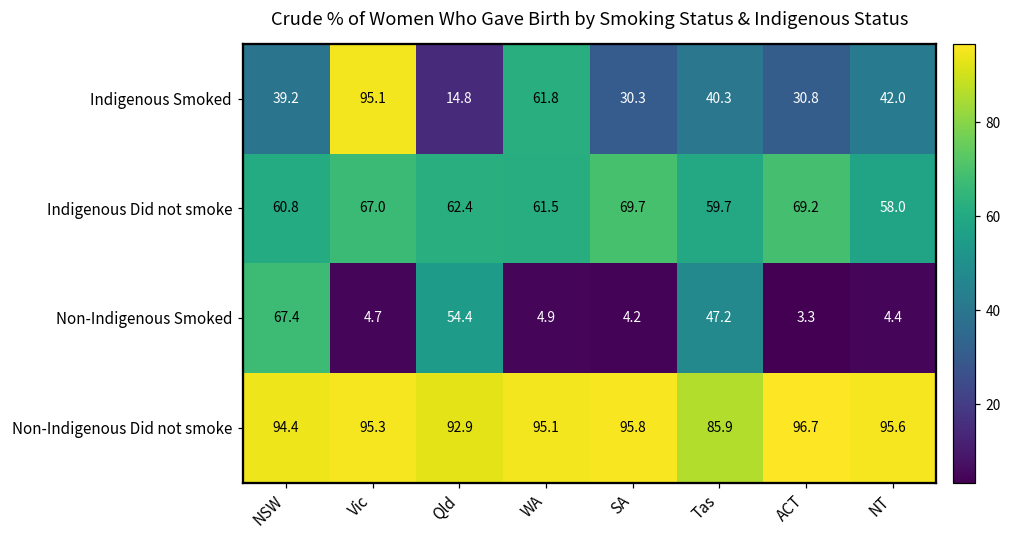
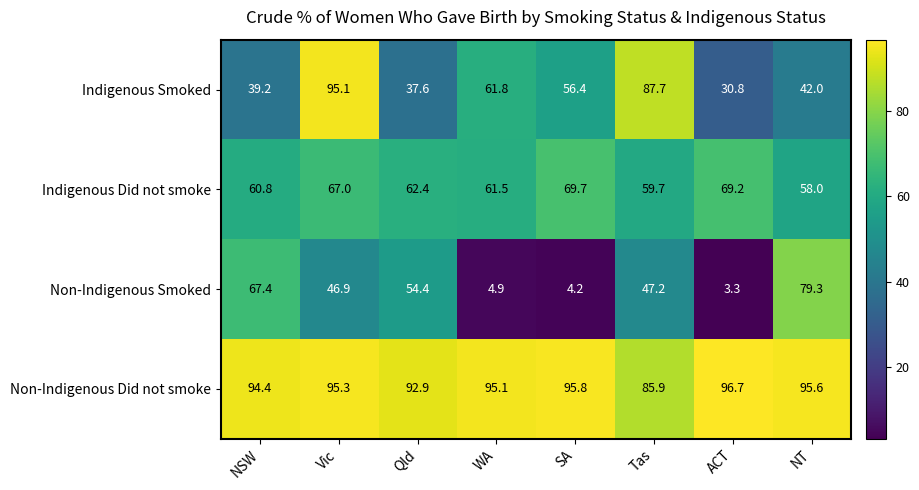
Indigenous Smoked, Qld: 14.8 -> 37.6
Indigenous Smoked, SA: 30.3 -> 56.4
Indigenous Smoked, Tas: 40.3 -> 87.7
Non-Indigenous Smoked, Vic: 4.7 -> 46.9
Non-Indigenous Smoked, NT: 4.4 -> 79.3
